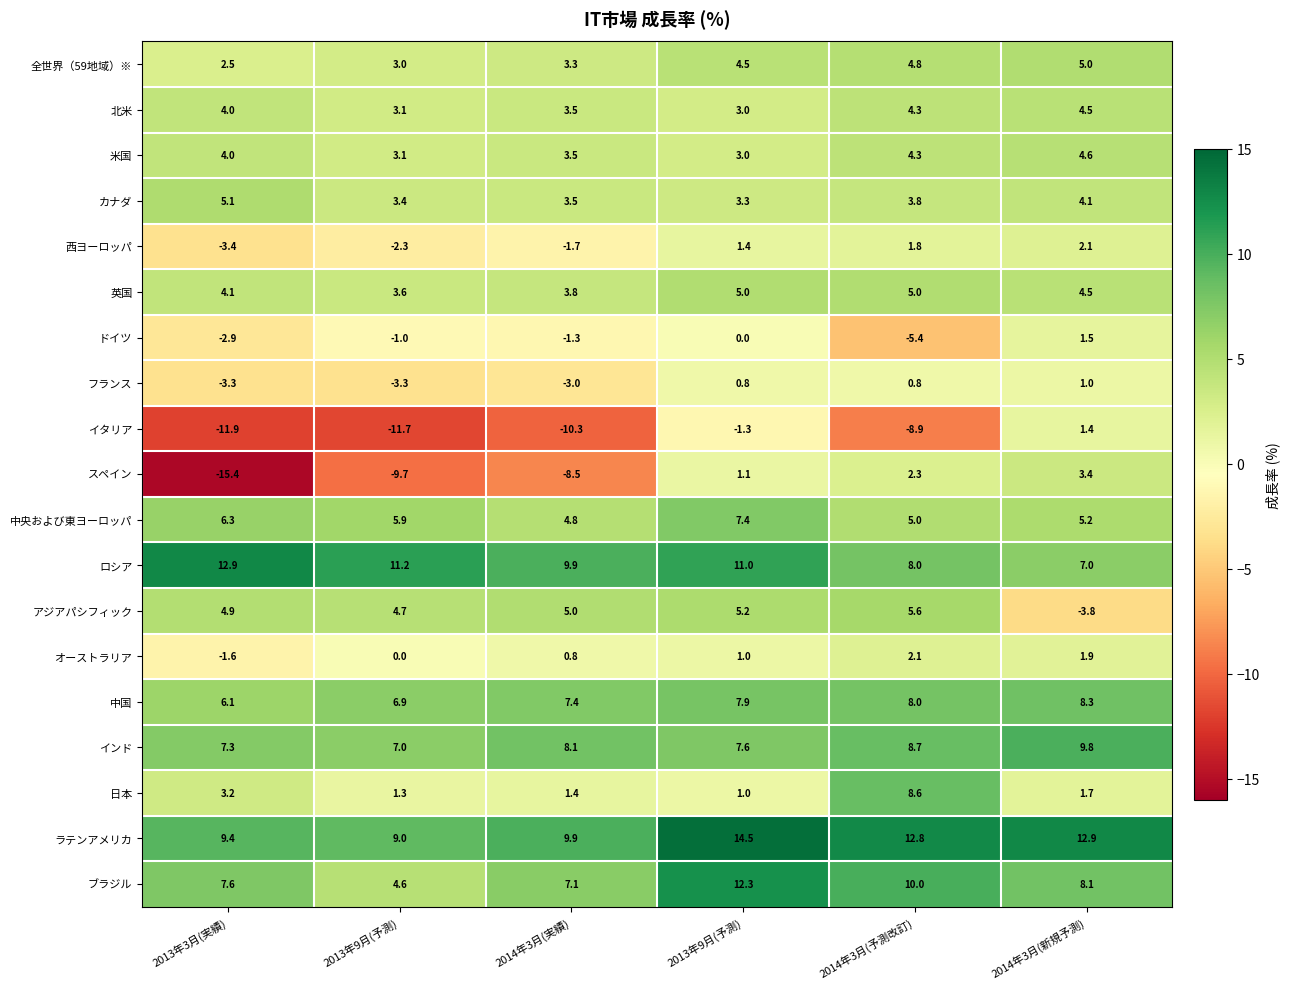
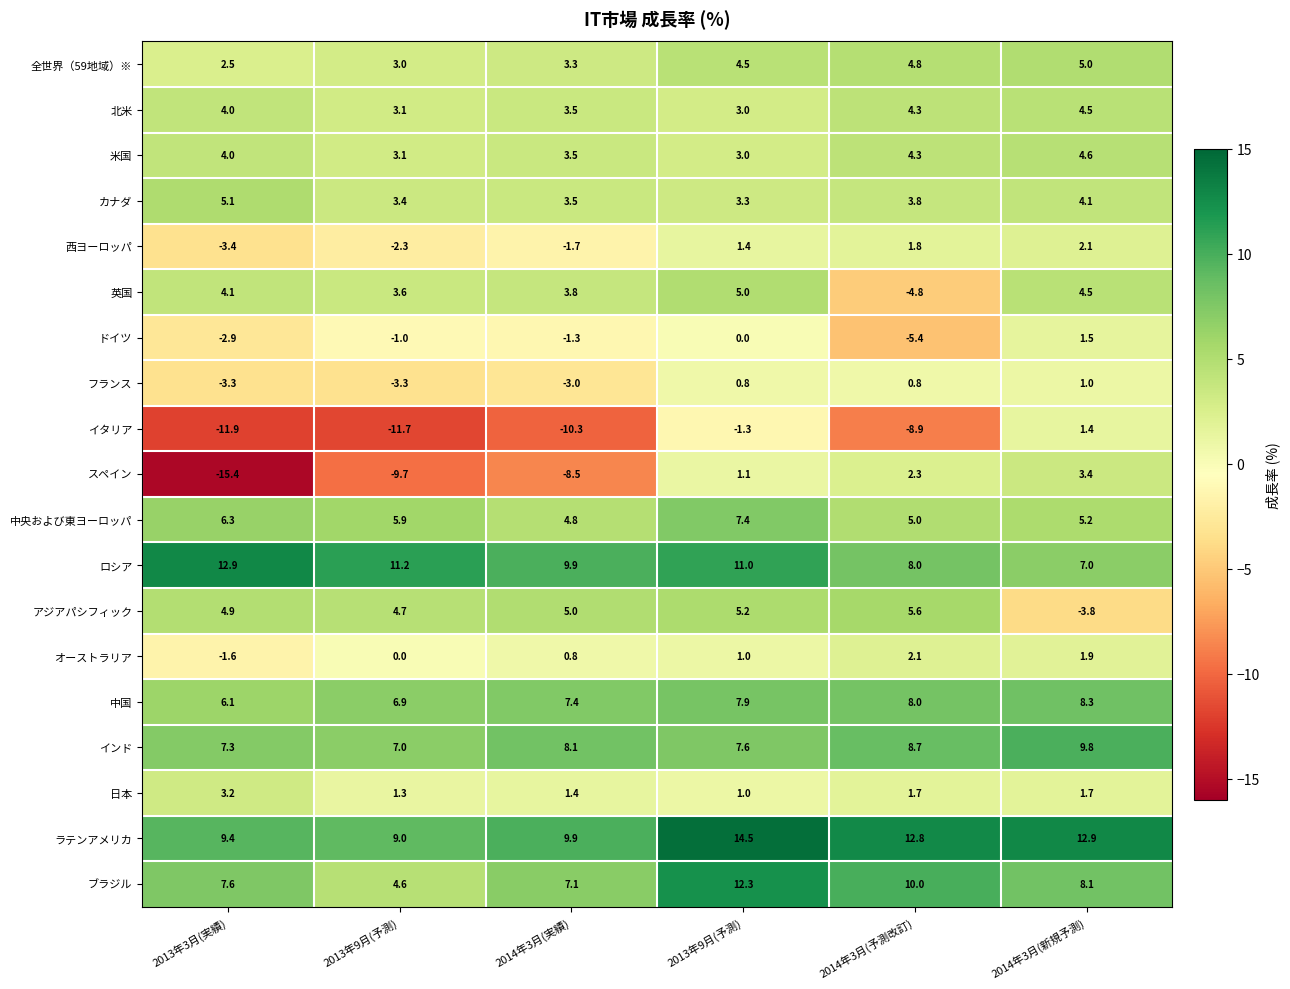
英国, 2014年3月(予測改訂): 5.0 -> -4.8
日本, 2014年3月(予測改訂): 8.6 -> 1.7
